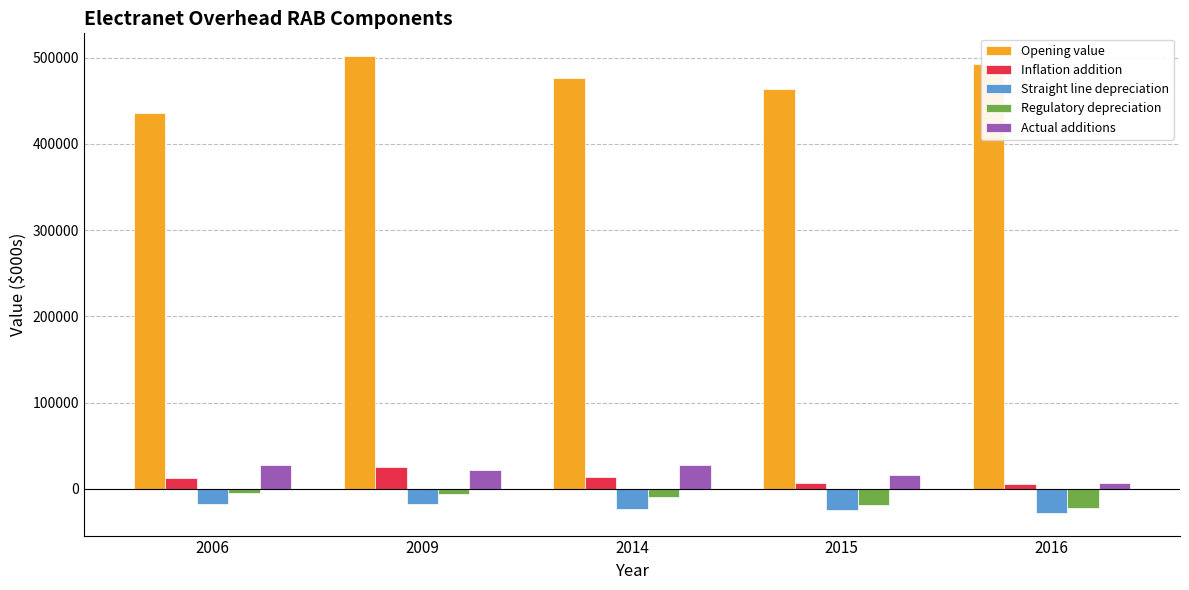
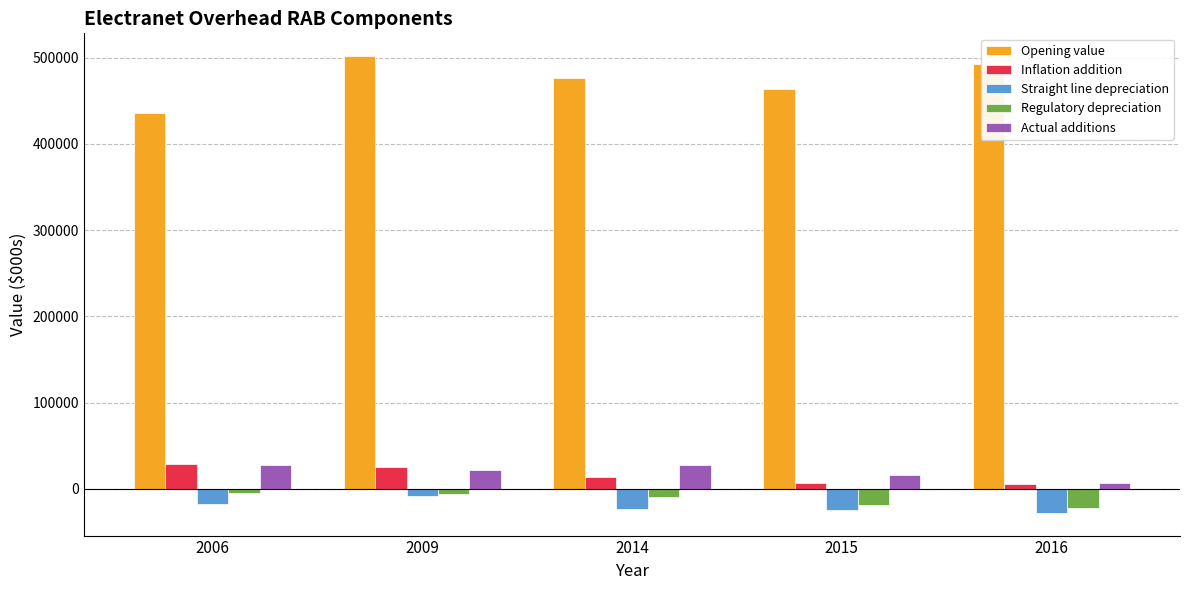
Inflation addition, 2006: 10000 -> 30000
Straight line depreciation, 2009: -20000 -> -10000
